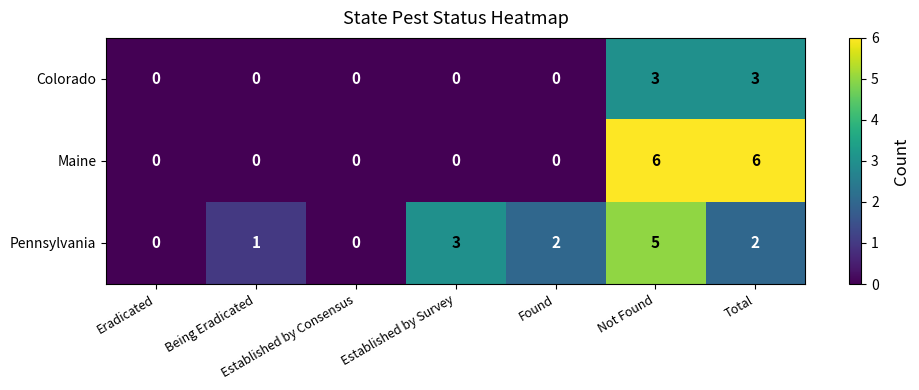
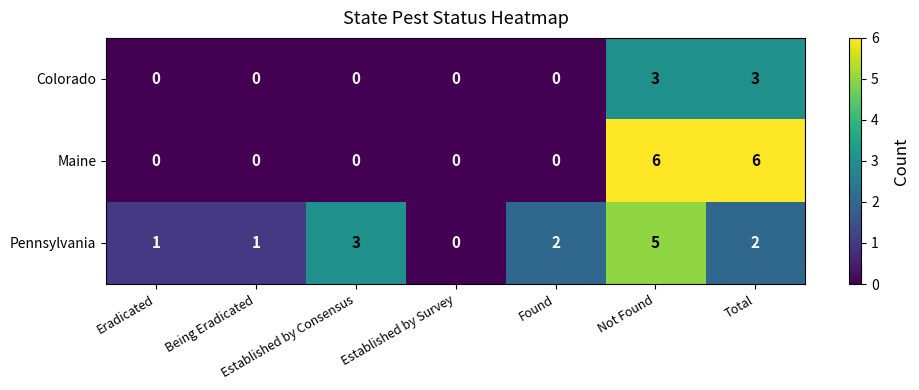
Pennsylvania, Eradicated: 0 -> 1
Pennsylvania, Established by Consensus: 0 -> 3
Pennsylvania, Established by Survey: 3 -> 0
